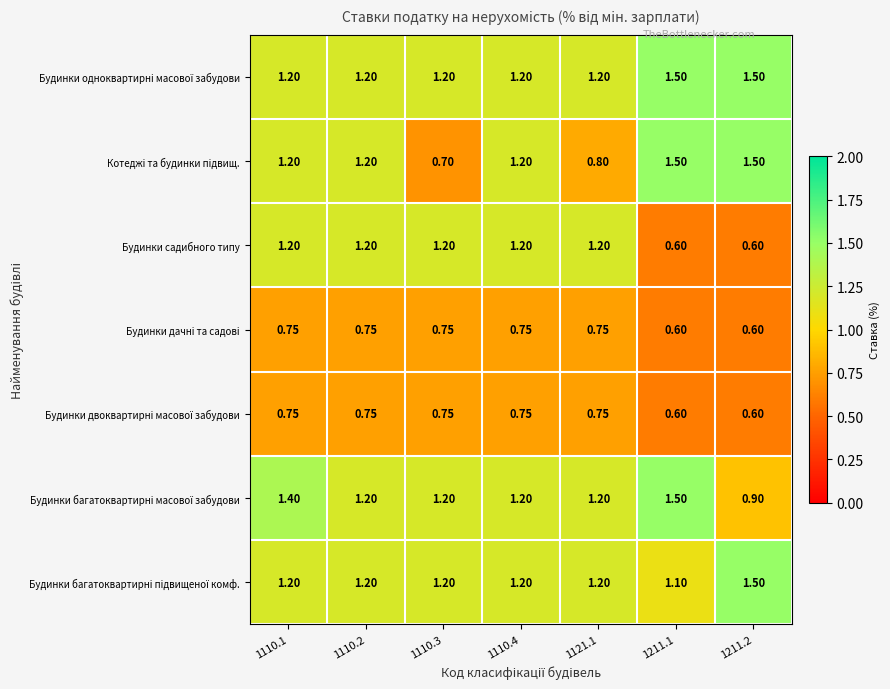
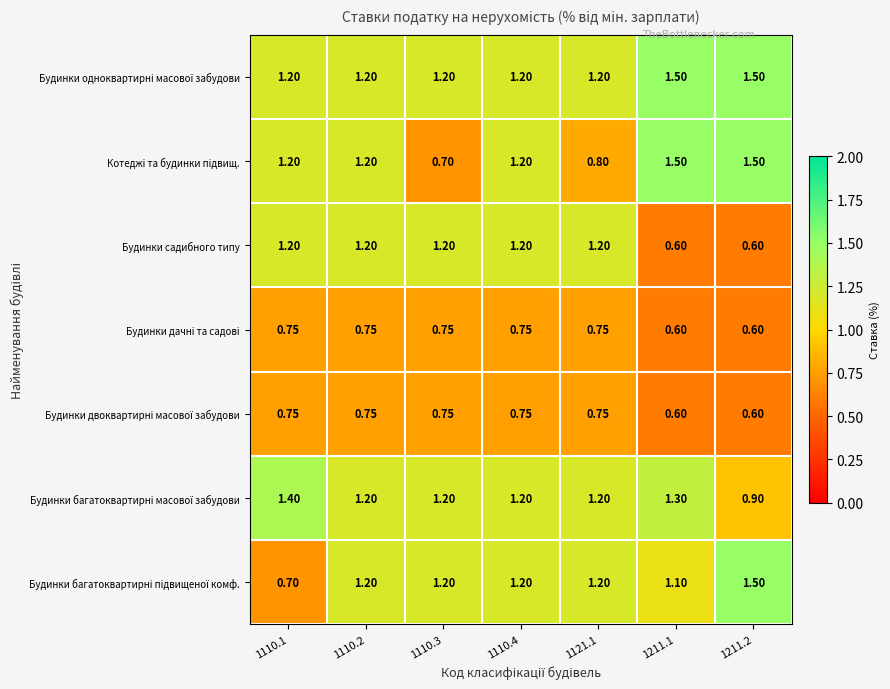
Будинки багатоквартирні масової забудови, 1211.1: 1.50 -> 1.30
Будинки багатоквартирні підвищеної комф., 1110.1: 1.20 -> 0.70
